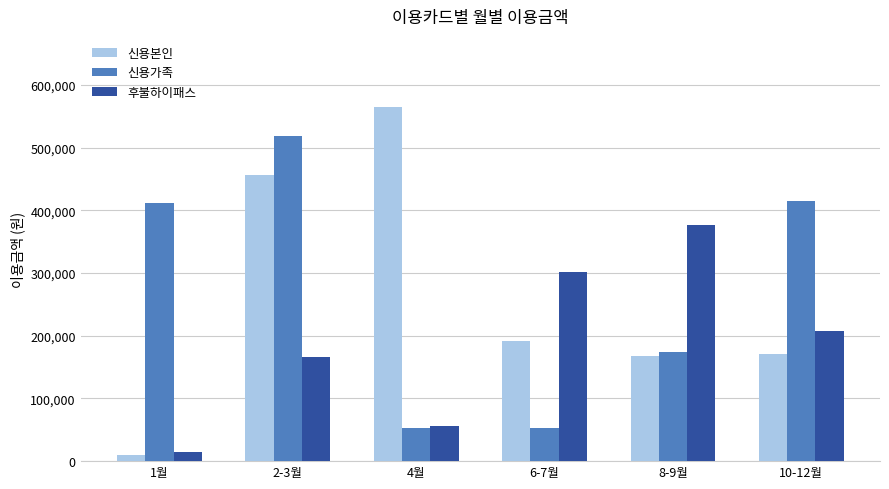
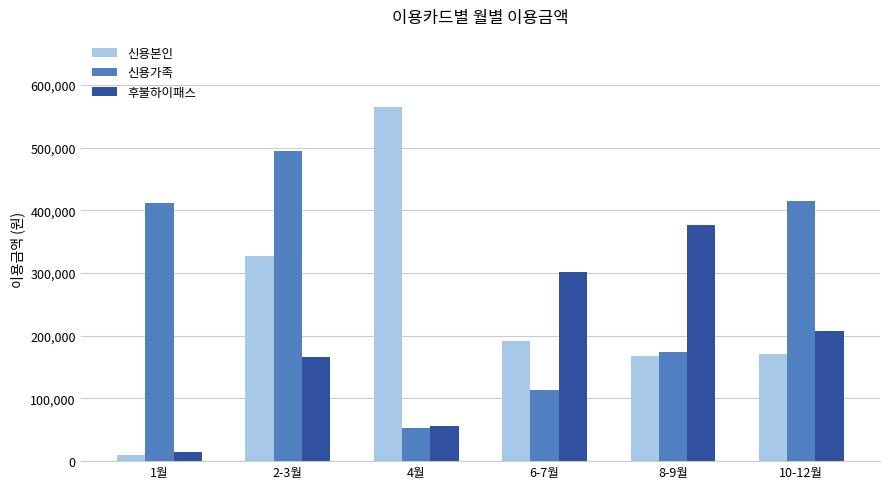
신용본인, 2-3월: 460,000 -> 330,000
신용가족, 2-3월: 520,000 -> 490,000
신용가족, 6-7월: 50,000 -> 110,000
